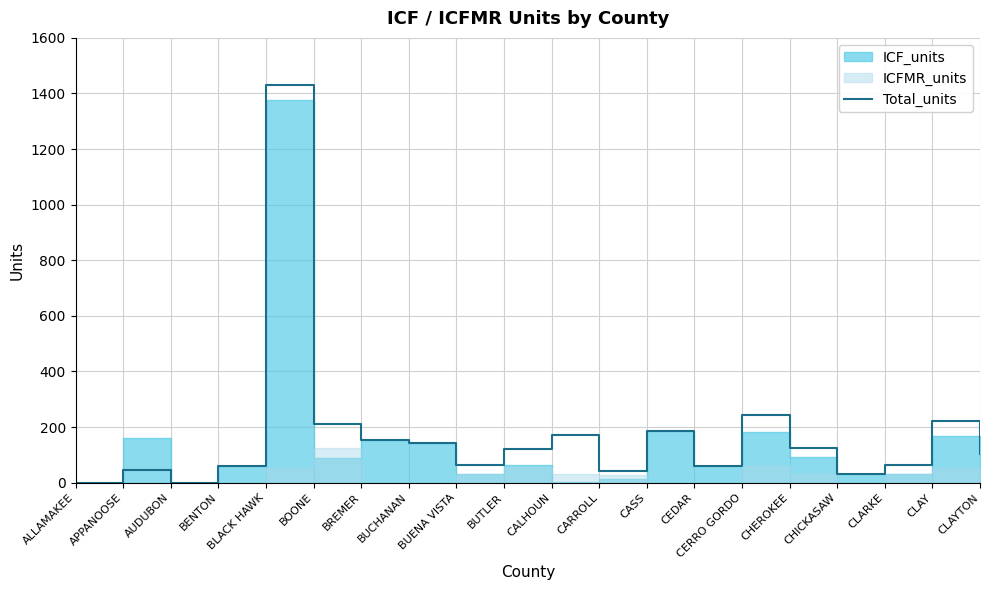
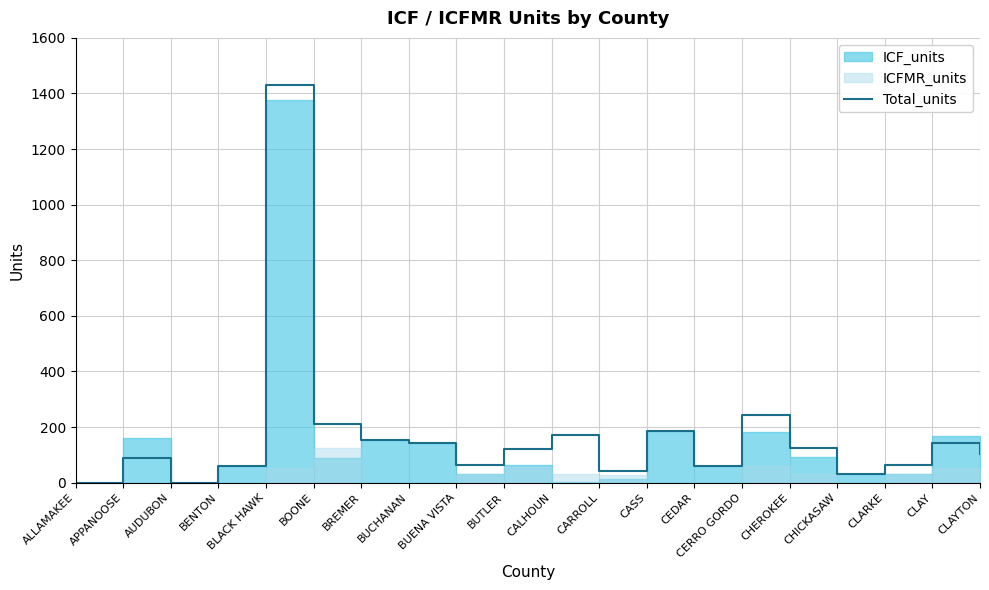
Total_units, APPANOOSE: 40 -> 90
Total_units, CLAY: 220 -> 140
